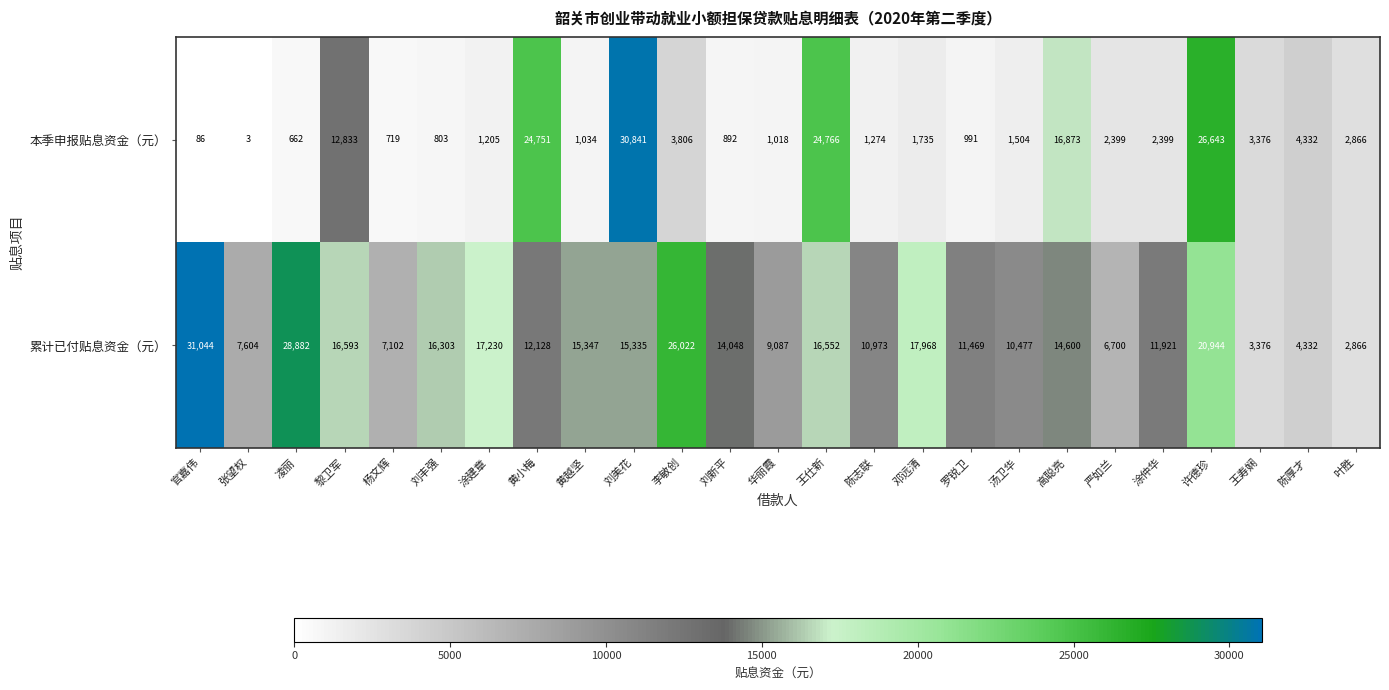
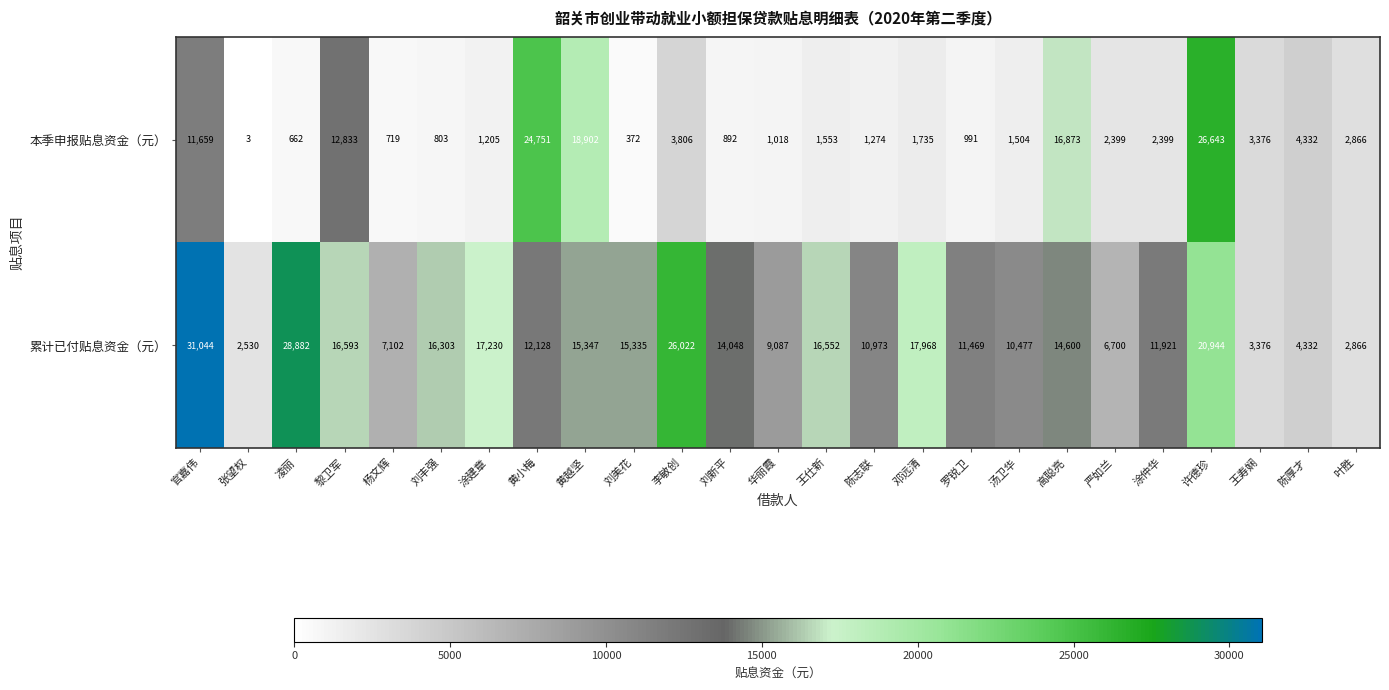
本季申报贴息资金（元）, 官嘉伟: 86 -> 11,659
本季申报贴息资金（元）, 黄越坚: 1,034 -> 18,902
本季申报贴息资金（元）, 刘美花: 30,841 -> 372
本季申报贴息资金（元）, 王仕新: 24,766 -> 1,553
累计已付贴息资金（元）, 张望权: 7,604 -> 2,530
